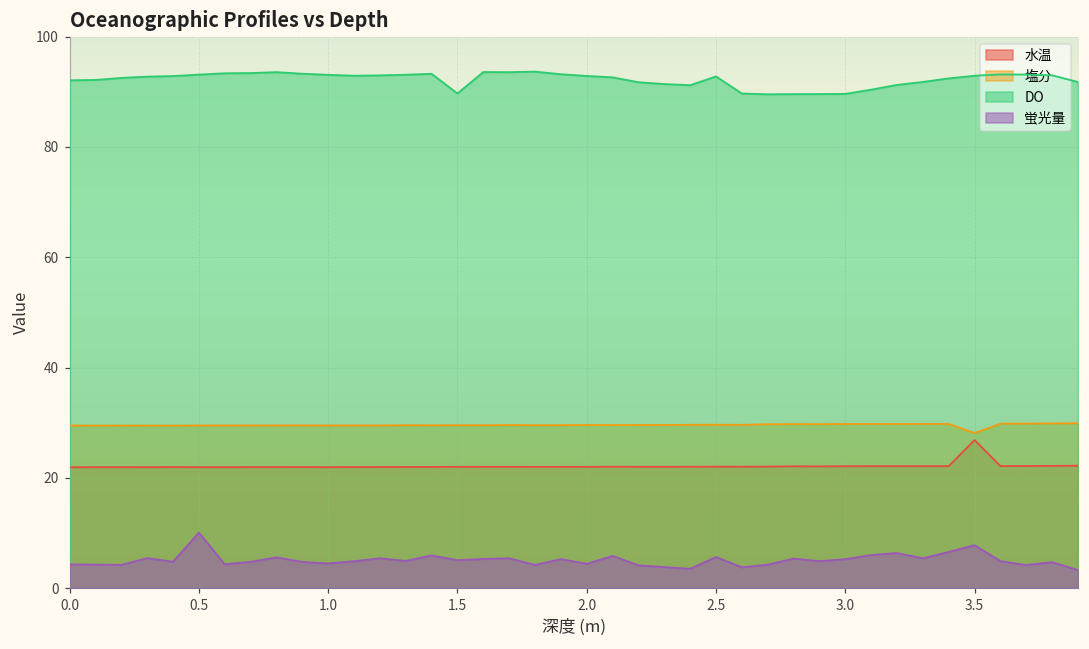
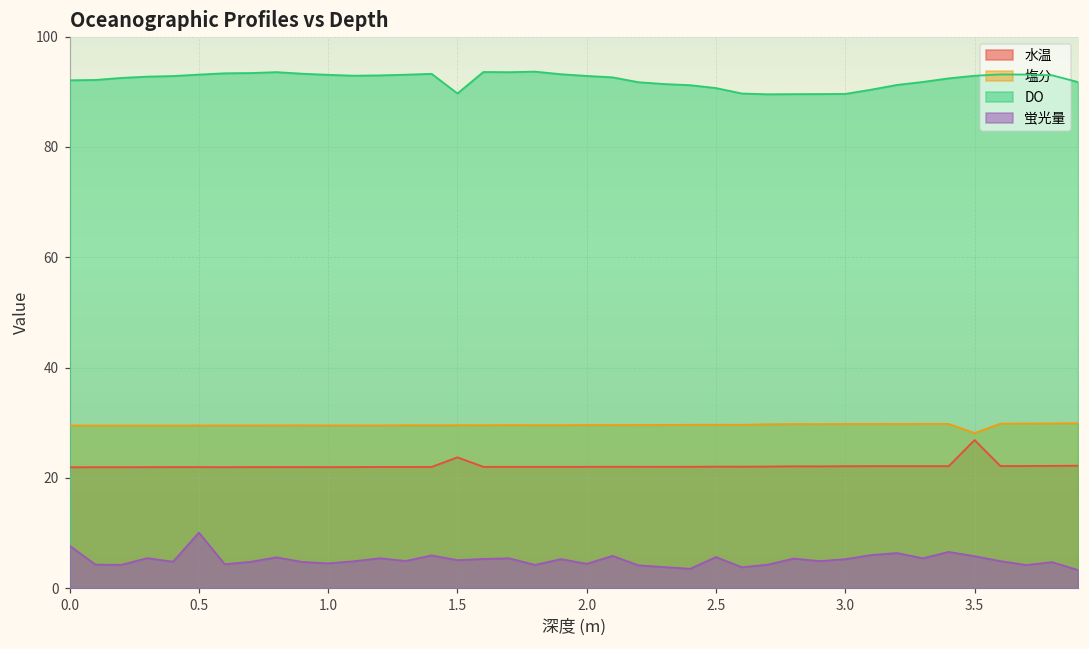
蛍光量, 0.0: 4 -> 8
水温, 1.5: 22 -> 24
DO, 2.5: 93 -> 91
蛍光量, 3.5: 8 -> 6
